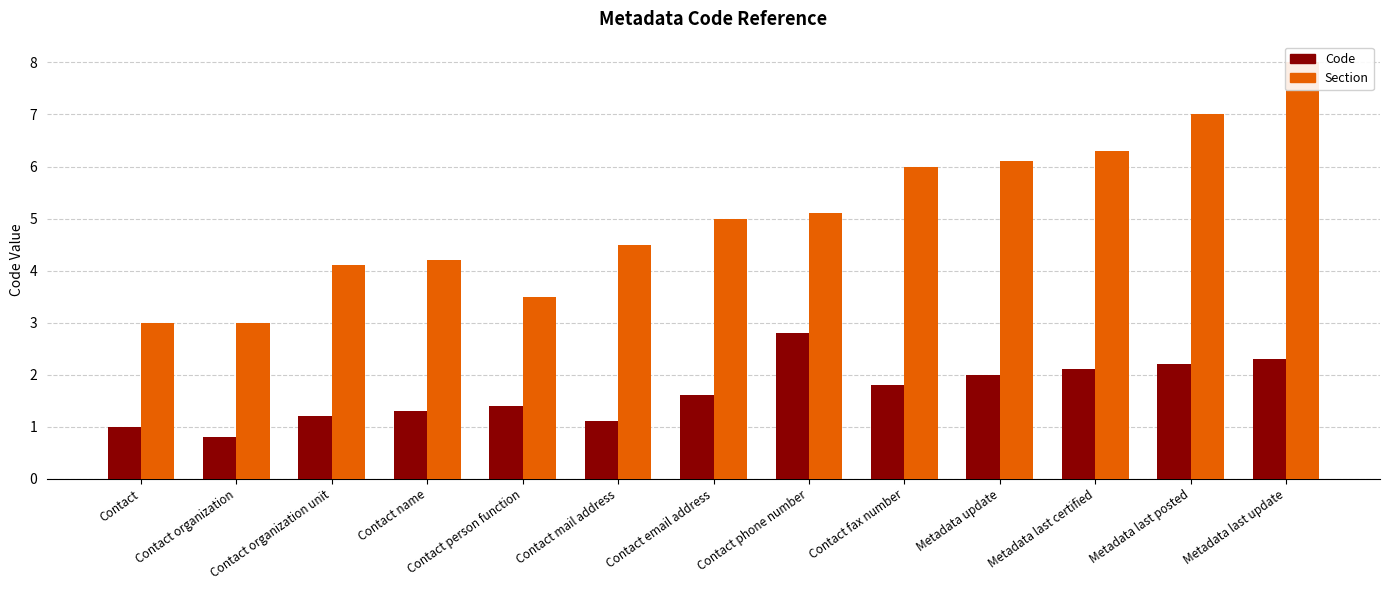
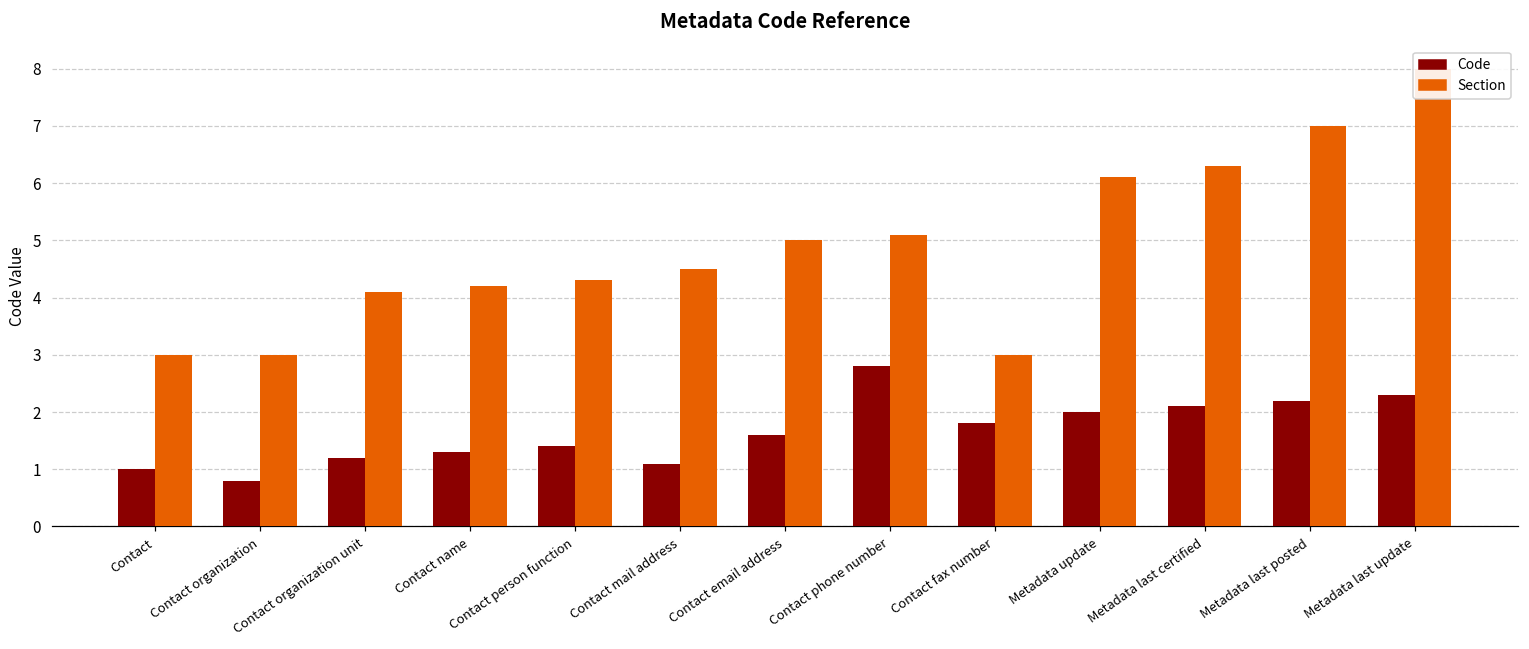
Section, Contact person function: 3.5 -> 4.3
Section, Contact fax number: 6 -> 3
